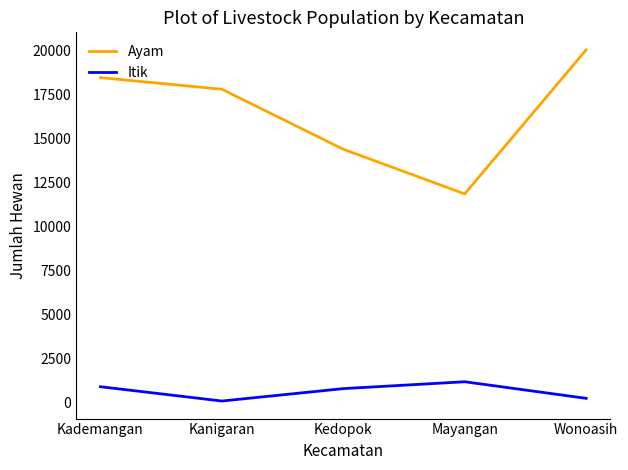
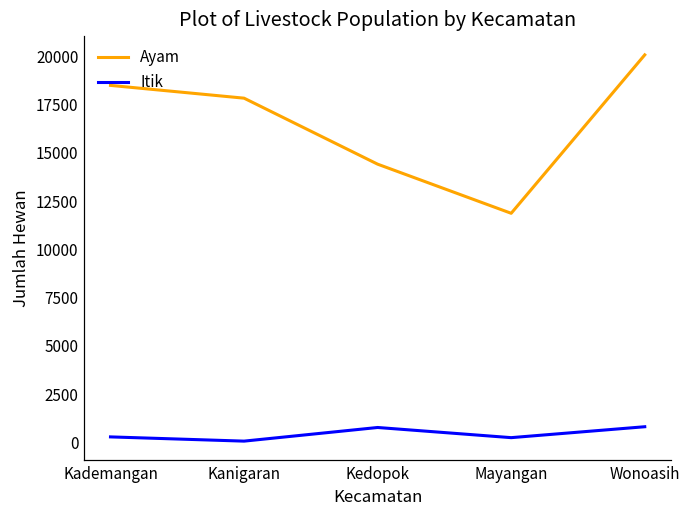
Itik, Kademangan: 900 -> 300
Itik, Mayangan: 1200 -> 300
Itik, Wonoasih: 200 -> 800
